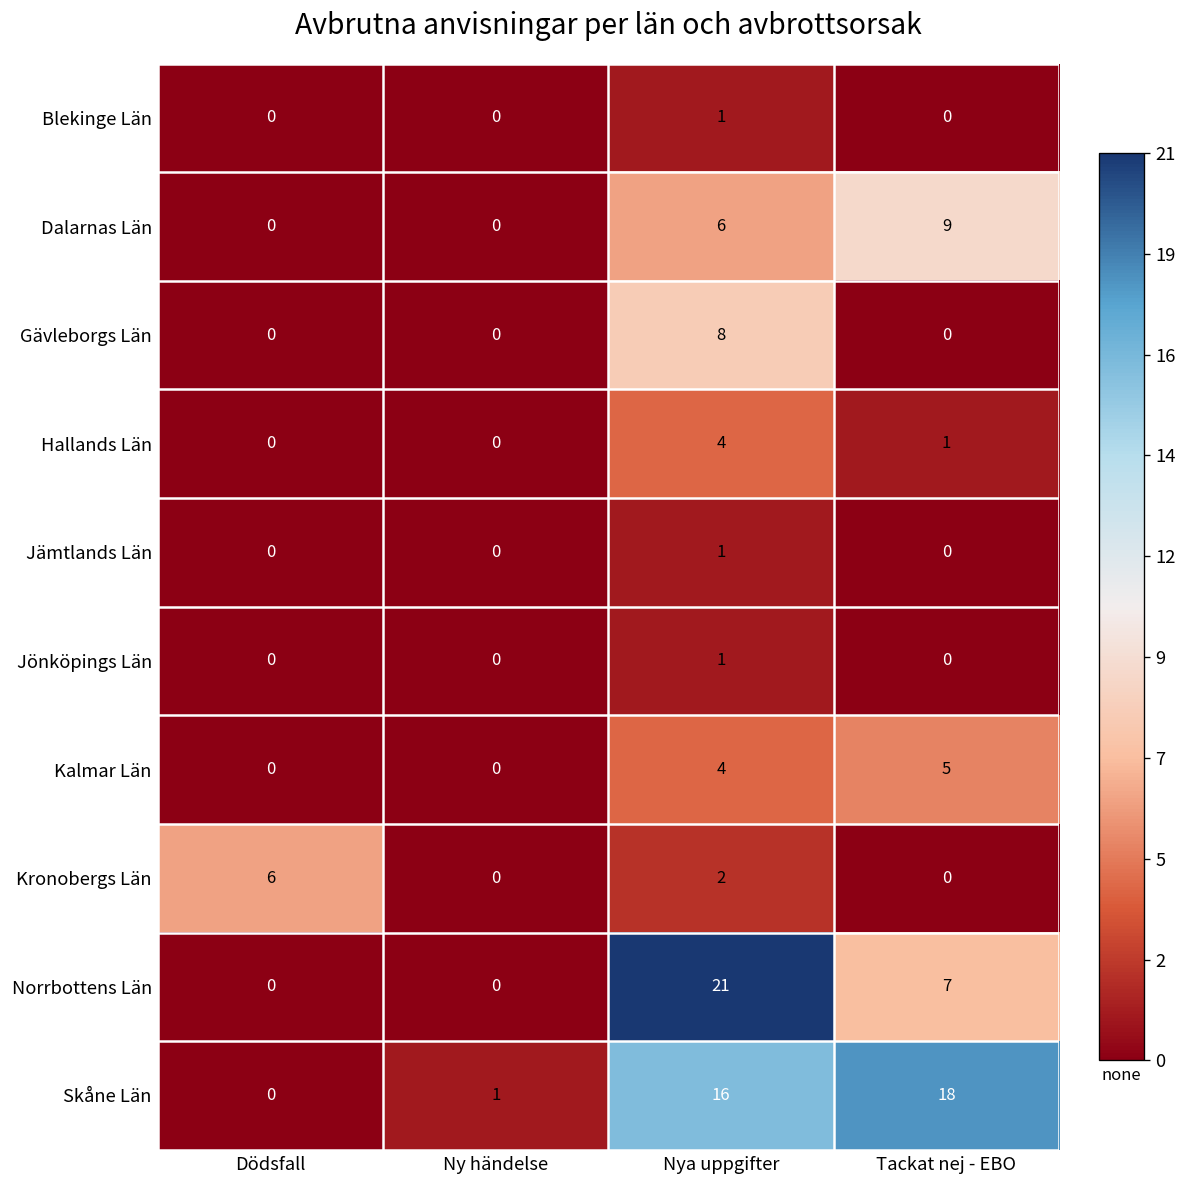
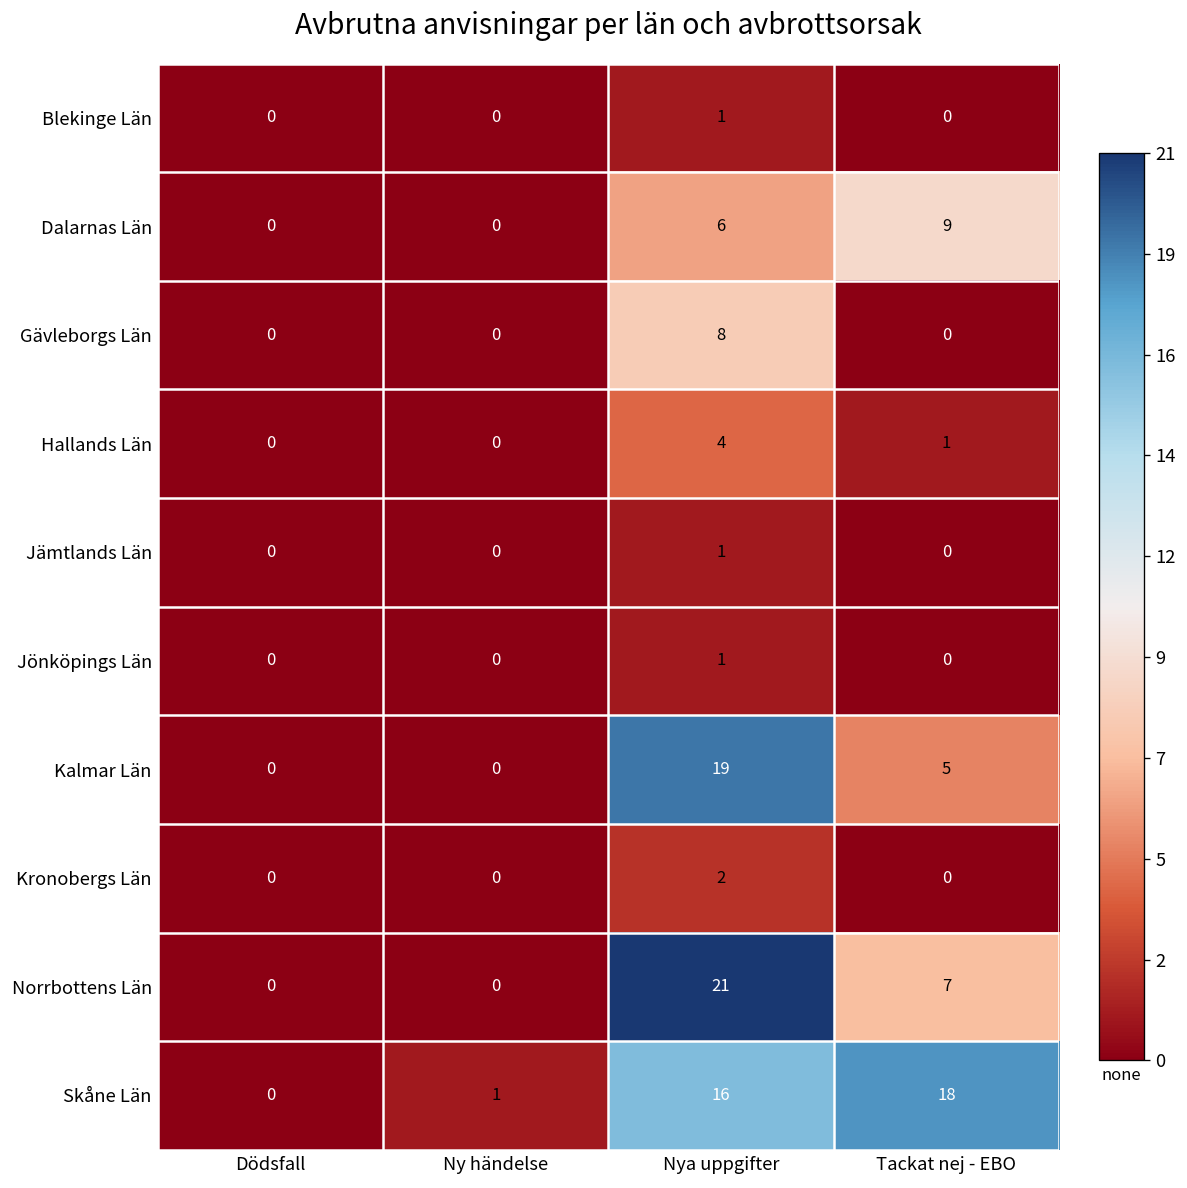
Kalmar Län, Nya uppgifter: 4 -> 19
Kronobergs Län, Dödsfall: 6 -> 0
